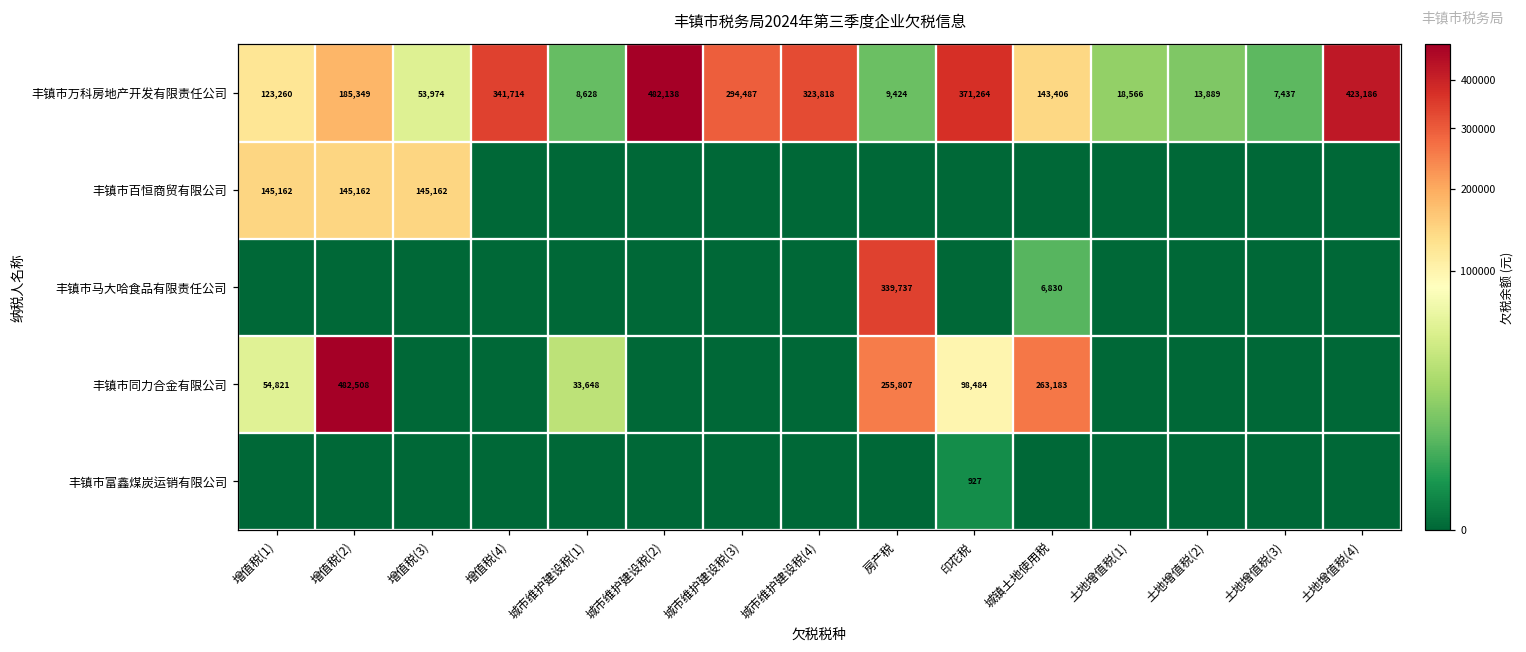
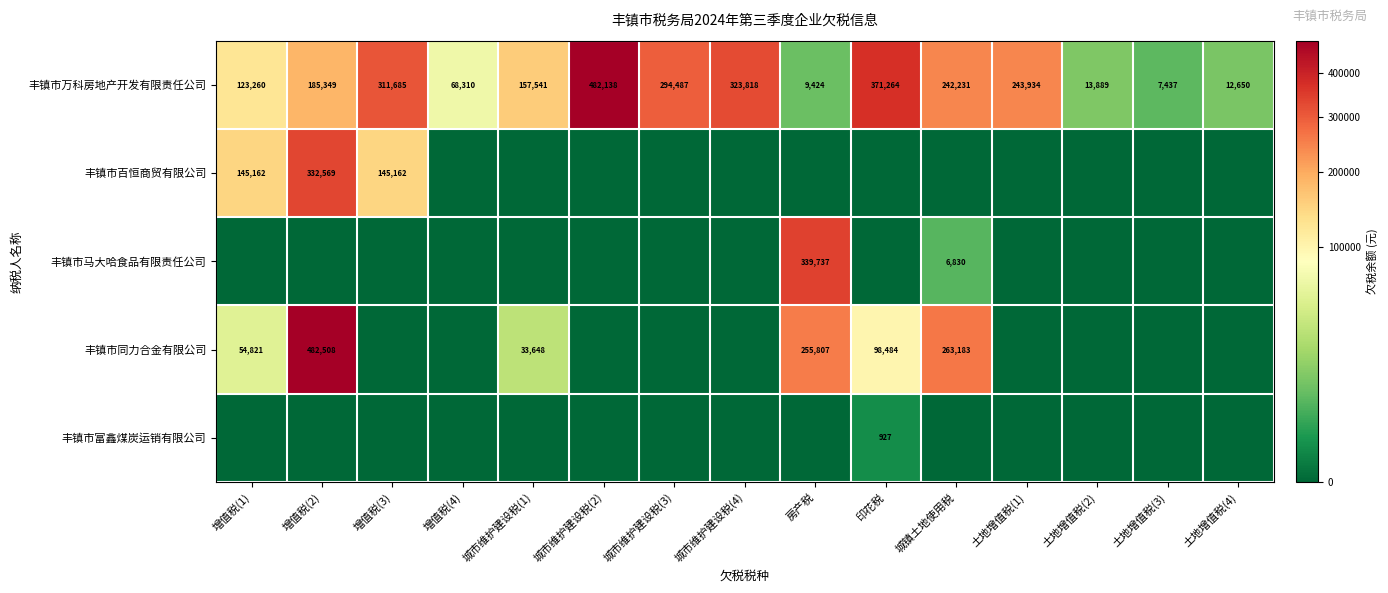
丰镇市万科房地产开发有限责任公司, 增值税(3): 53,974 -> 311,685
丰镇市万科房地产开发有限责任公司, 增值税(4): 341,714 -> 68,310
丰镇市万科房地产开发有限责任公司, 城市维护建设税(1): 8,628 -> 157,541
丰镇市万科房地产开发有限责任公司, 城镇土地使用税: 143,406 -> 242,231
丰镇市万科房地产开发有限责任公司, 土地增值税(1): 18,566 -> 243,934
丰镇市万科房地产开发有限责任公司, 土地增值税(4): 423,186 -> 12,650
丰镇市百恒商贸有限公司, 增值税(2): 145,162 -> 332,569
